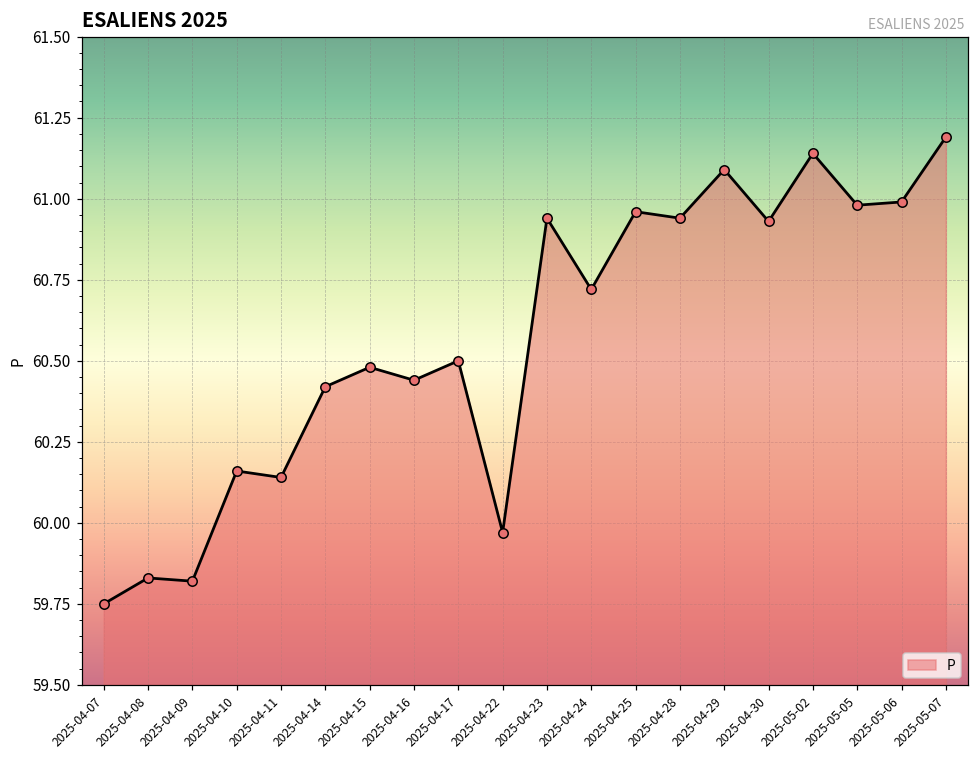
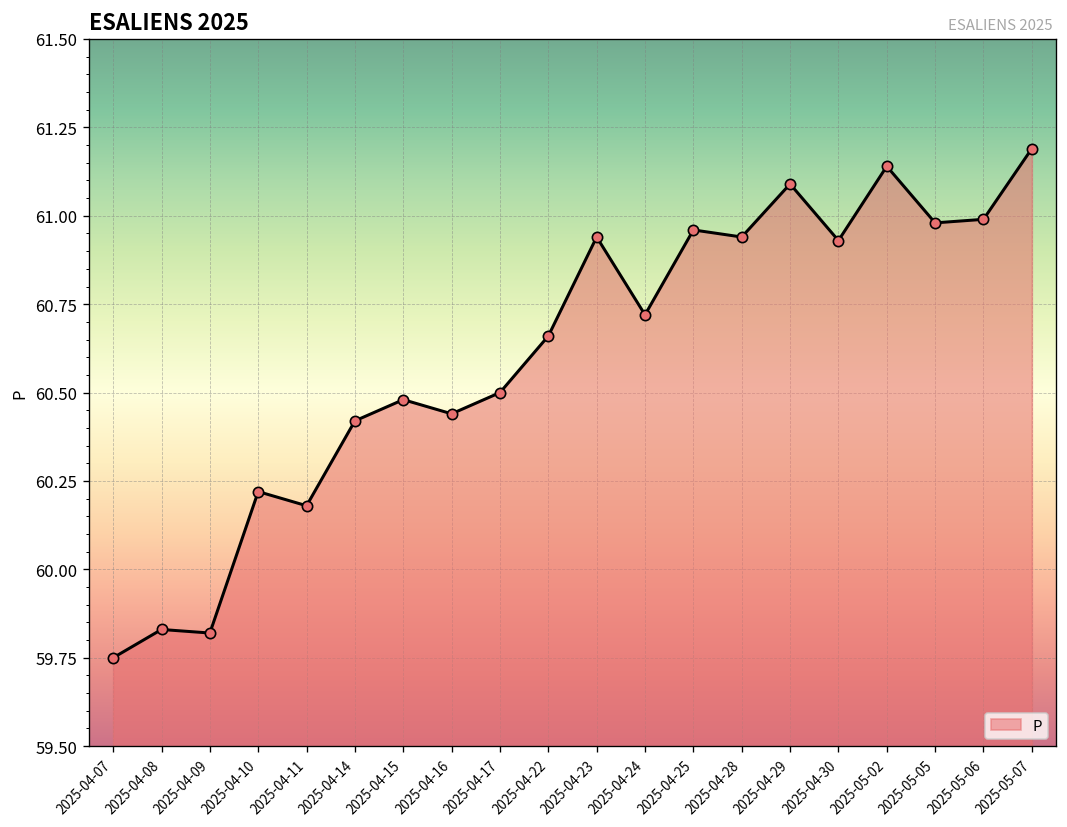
2025-04-10: 60.16 -> 60.22
2025-04-11: 60.14 -> 60.18
2025-04-22: 59.97 -> 60.66
